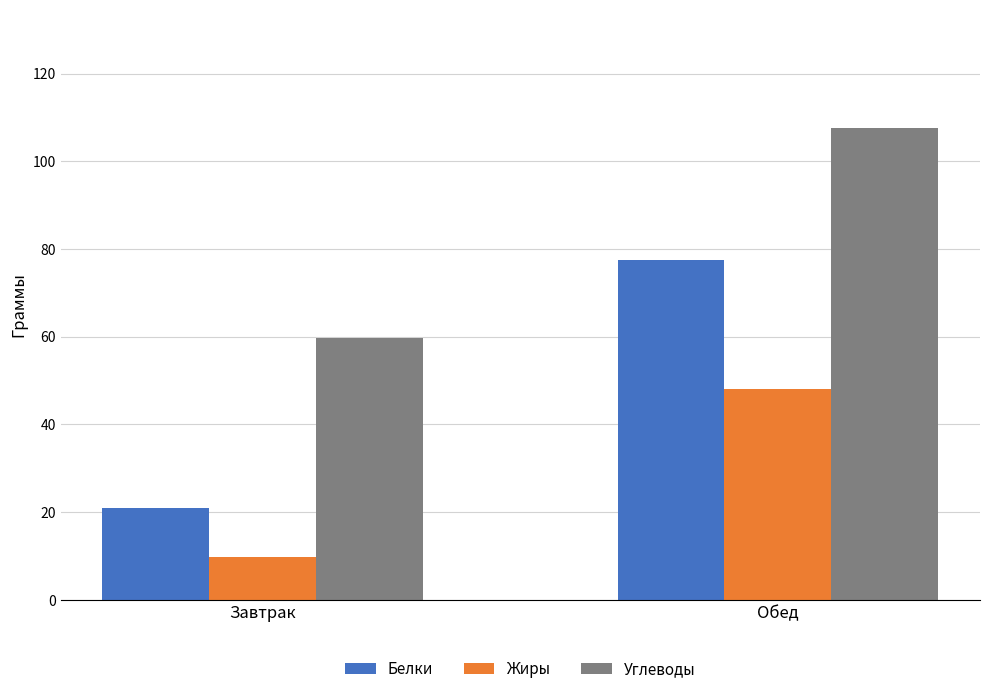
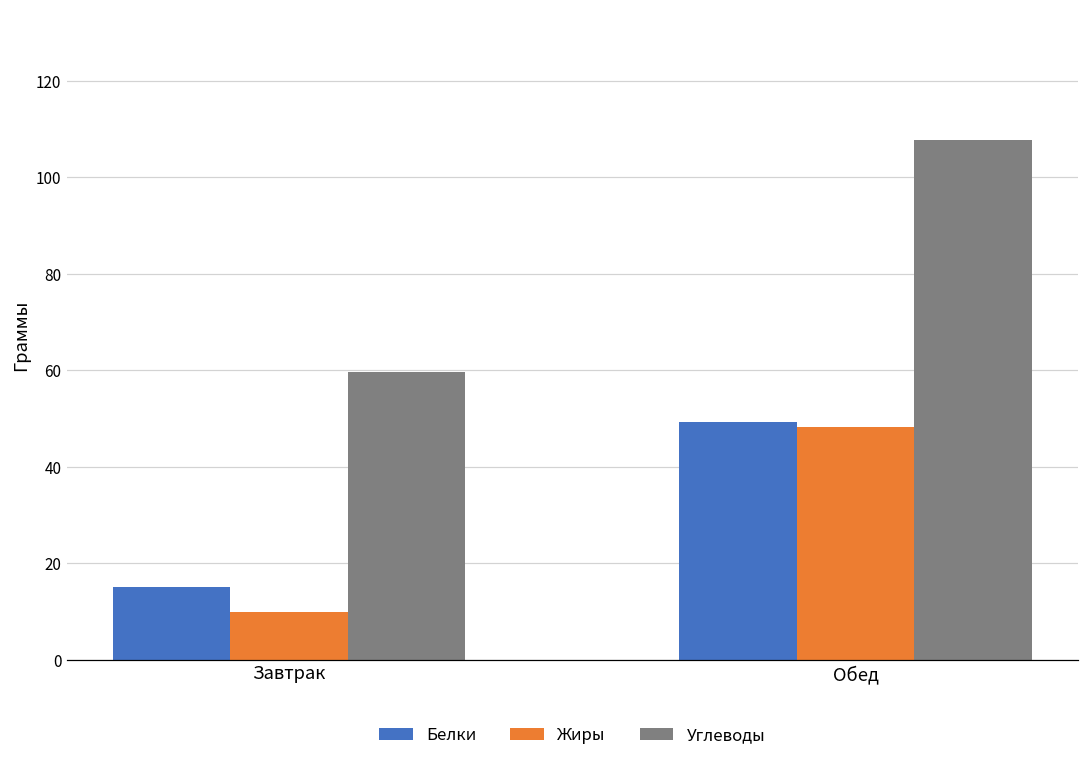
Белки, Завтрак: 21 -> 15
Белки, Обед: 77 -> 49
